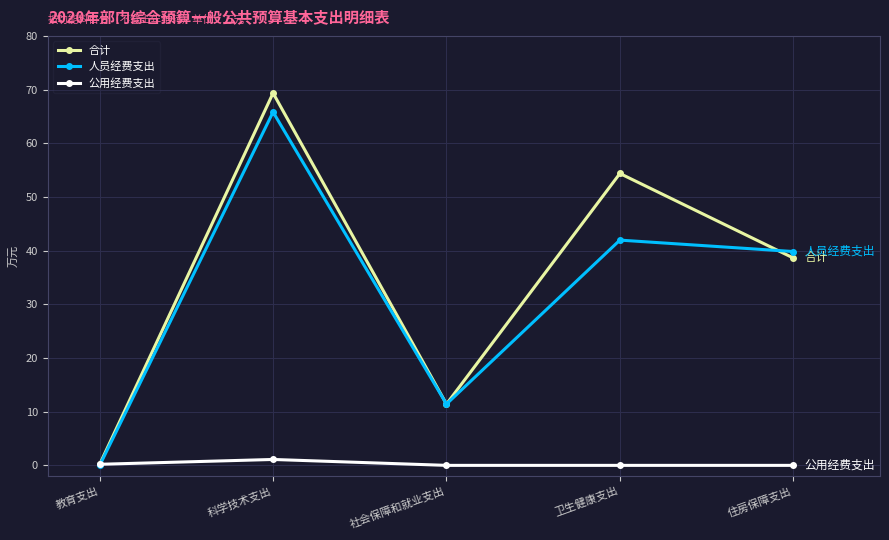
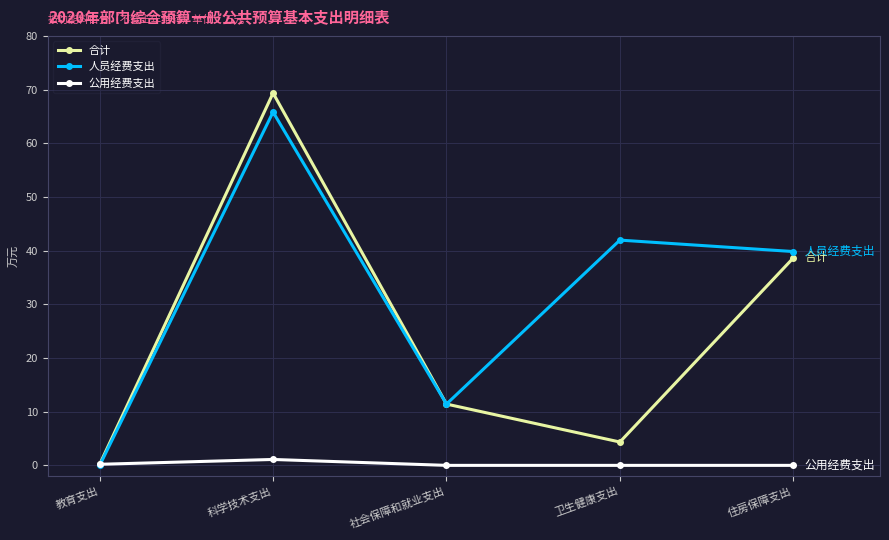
合计, 卫生健康支出: 54 -> 4
